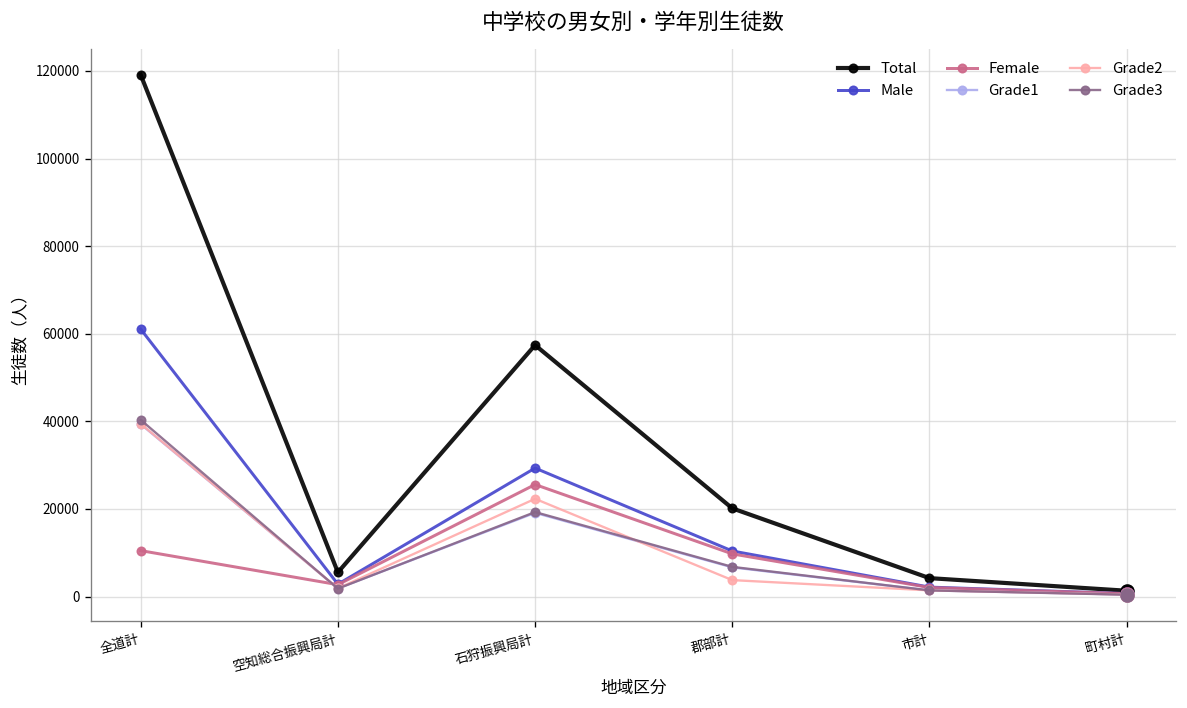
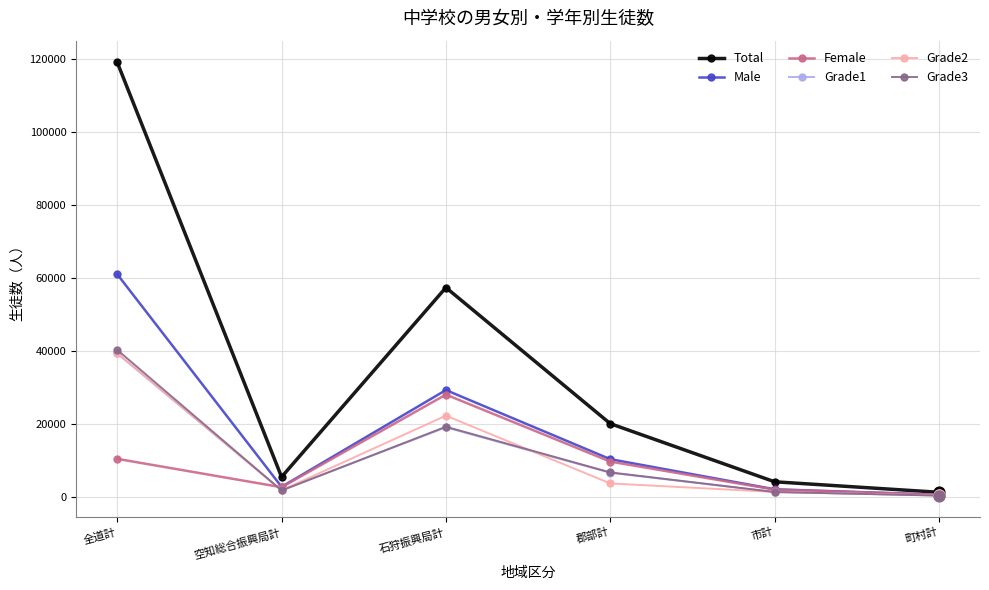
Female, 石狩振興局計: 26000 -> 28000
